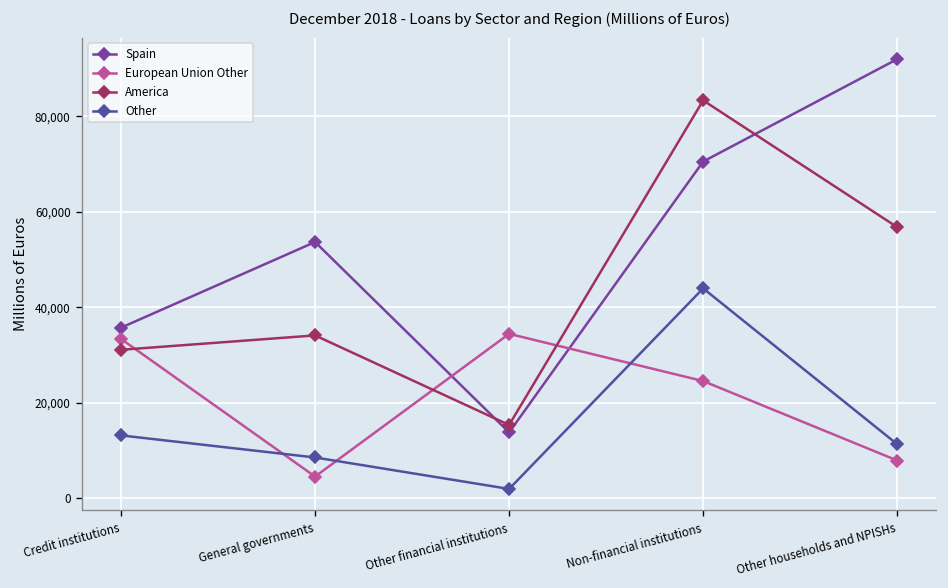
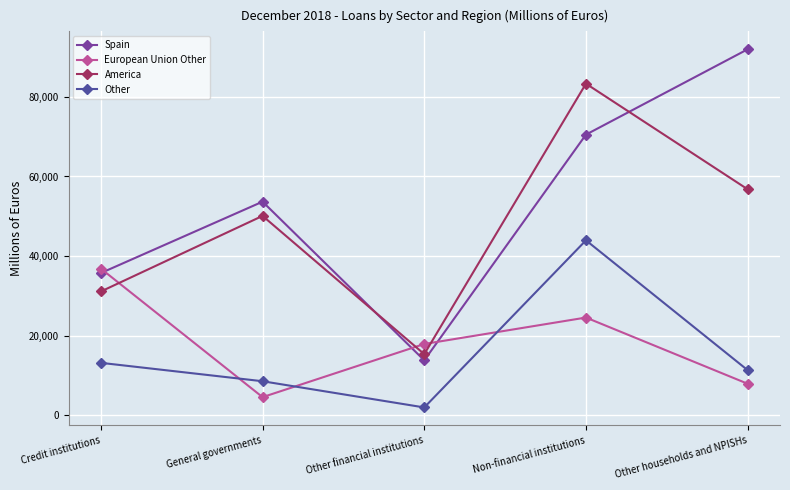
European Union Other, Credit institutions: 33,000 -> 37,000
America, General governments: 34,000 -> 50,000
European Union Other, Other financial institutions: 34,000 -> 18,000
